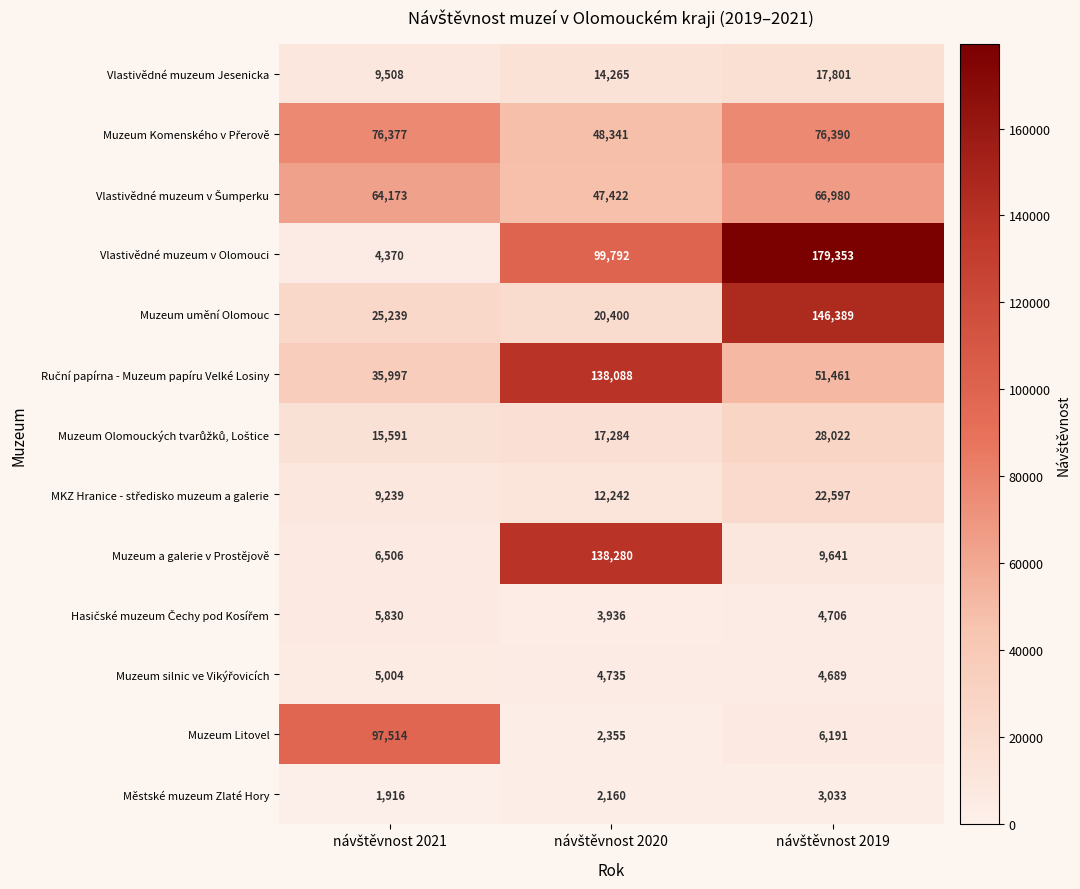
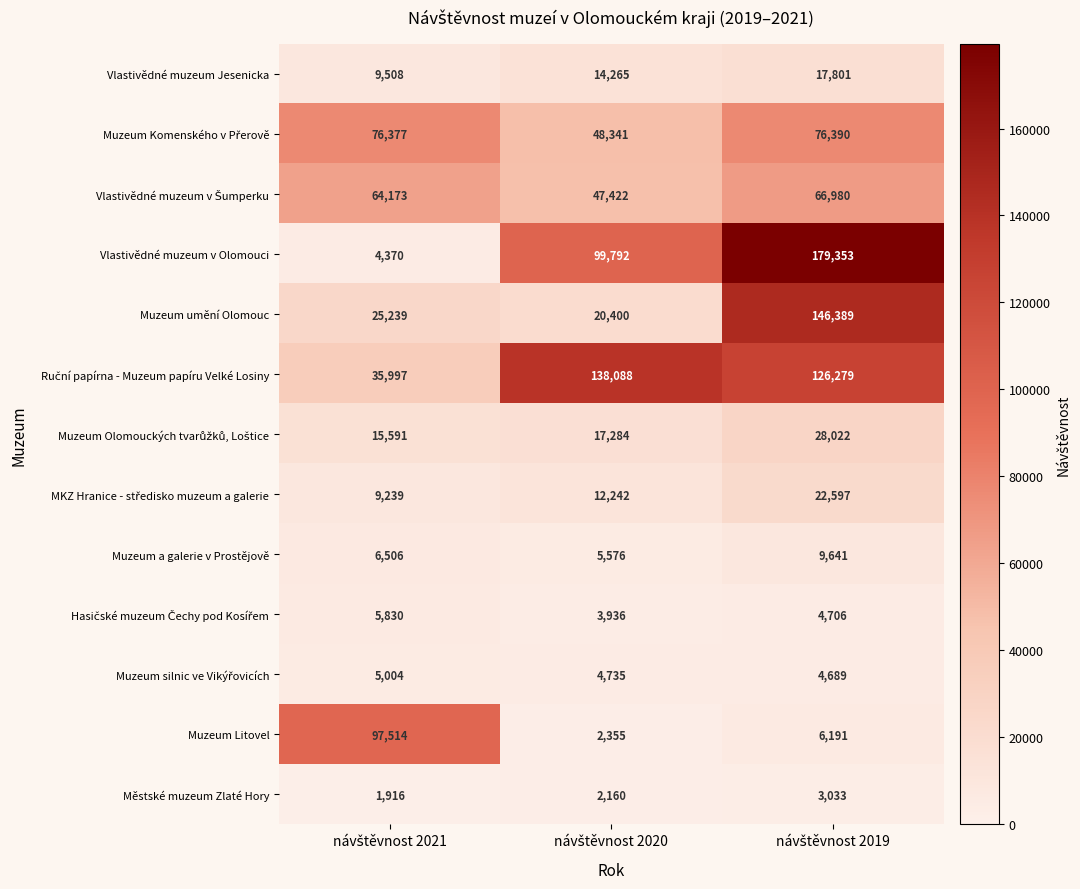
Ruční papírna - Muzeum papíru Velké Losiny, návštěvnost 2019: 51,461 -> 126,279
Muzeum a galerie v Prostějově, návštěvnost 2020: 138,280 -> 5,576
